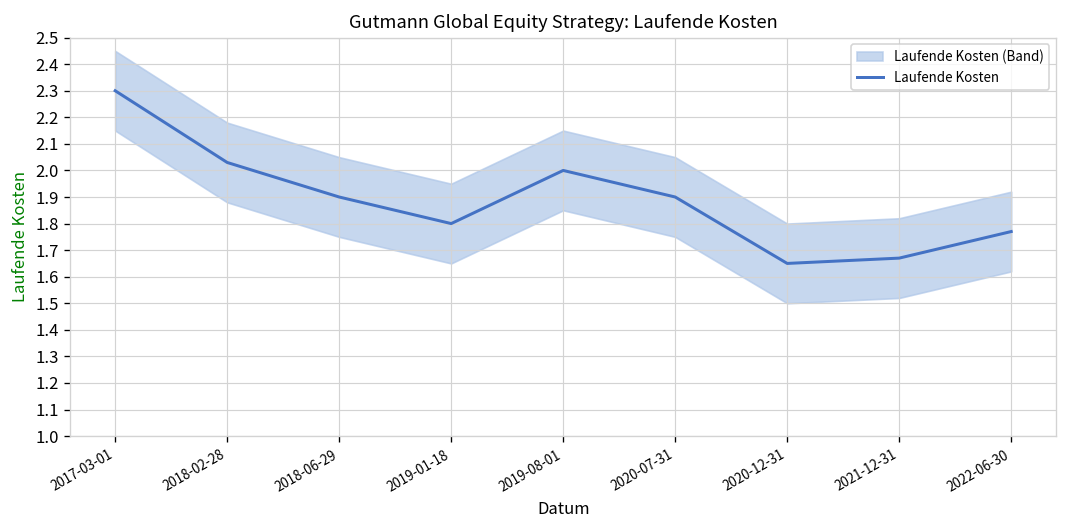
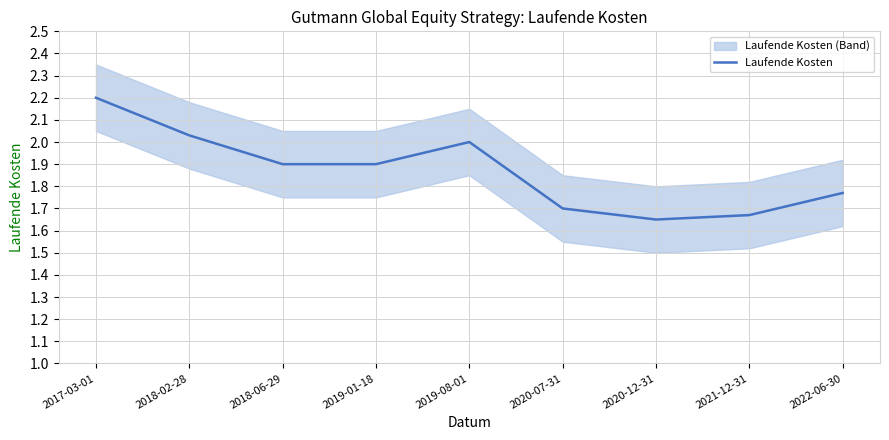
Laufende Kosten, 2017-03-01: 2.3 -> 2.2
Laufende Kosten, 2019-01-18: 1.8 -> 1.9
Laufende Kosten, 2020-07-31: 1.9 -> 1.7
